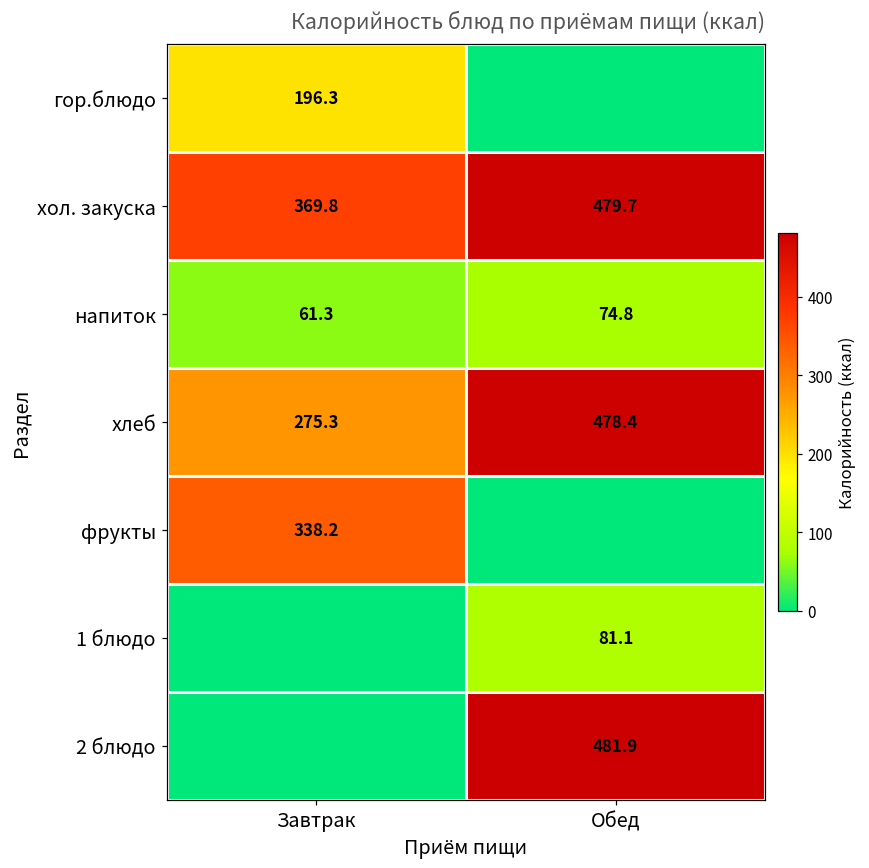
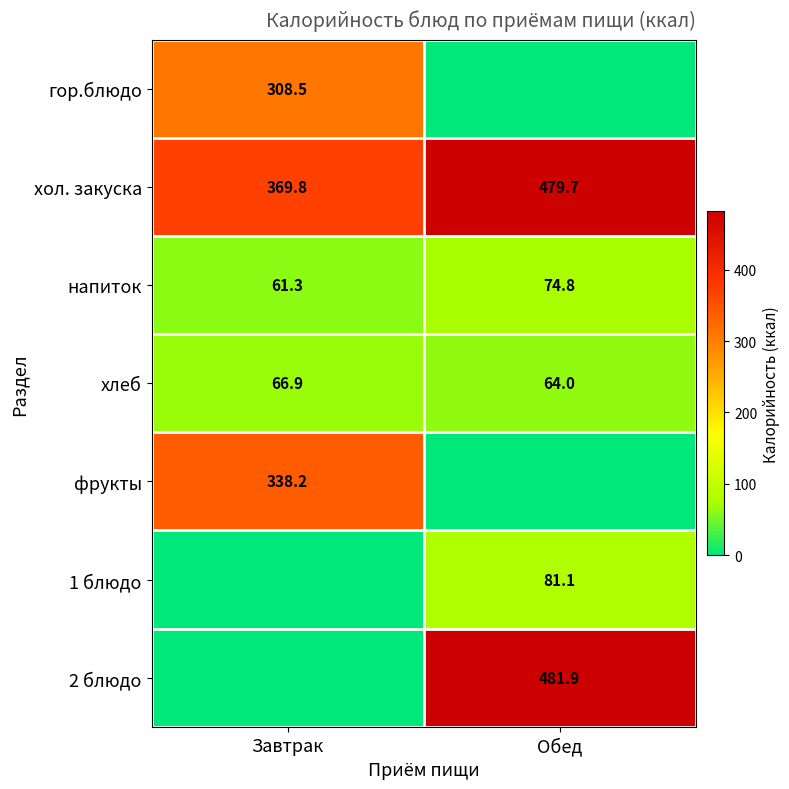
гор.блюдо, Завтрак: 196.3 -> 308.5
хлеб, Завтрак: 275.3 -> 66.9
хлеб, Обед: 478.4 -> 64.0
